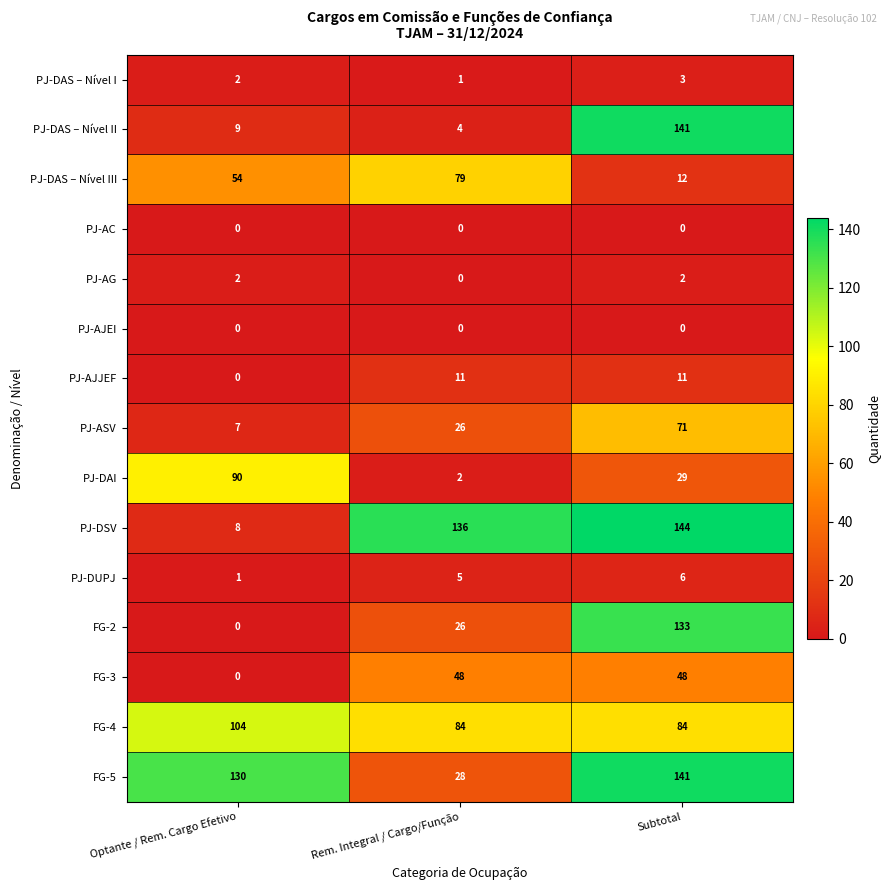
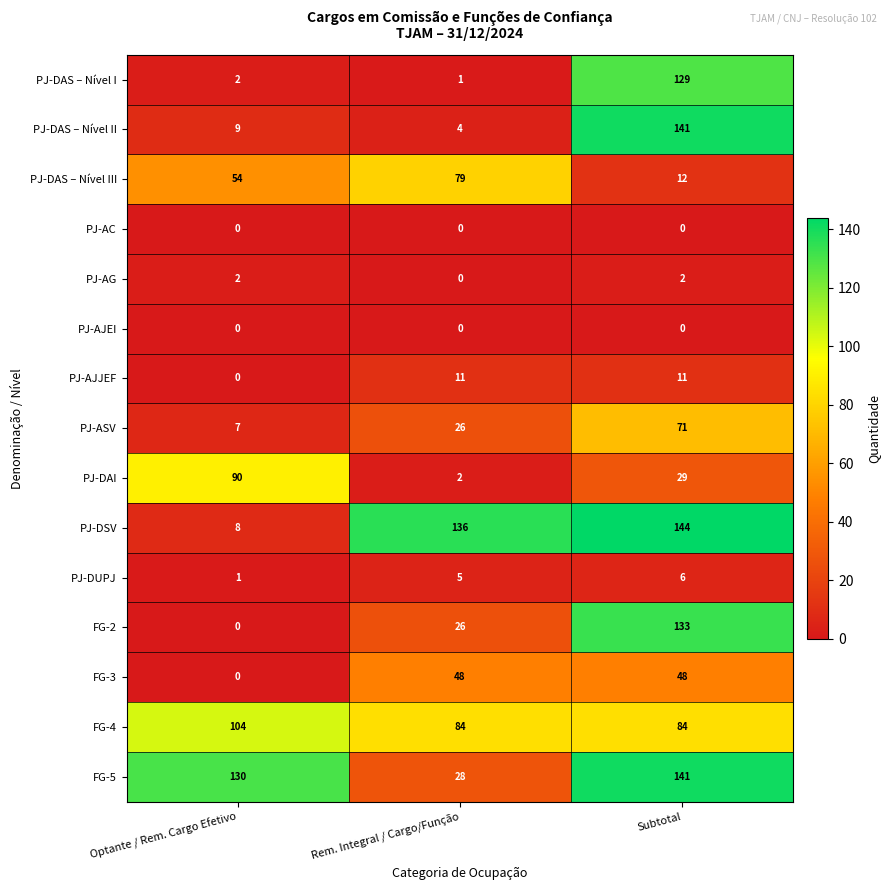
PJ-DAS – Nível I, Subtotal: 3 -> 129
